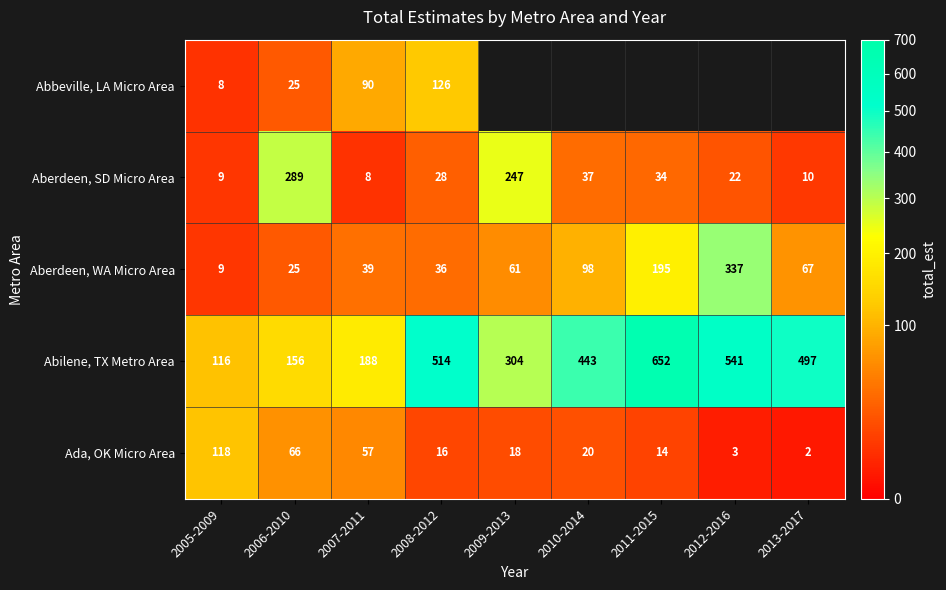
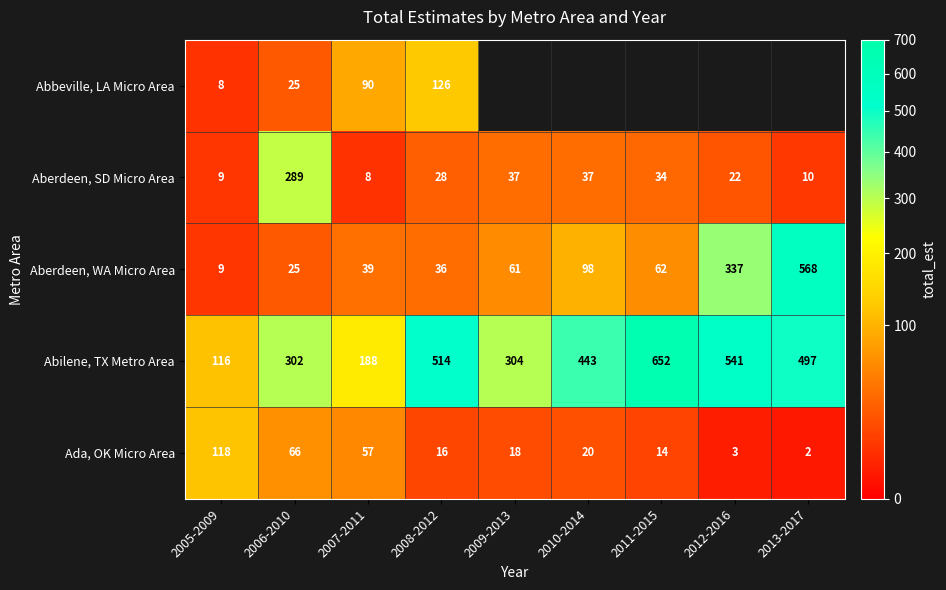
Aberdeen, SD Micro Area, 2009-2013: 247 -> 37
Aberdeen, WA Micro Area, 2011-2015: 195 -> 62
Aberdeen, WA Micro Area, 2013-2017: 67 -> 568
Abilene, TX Metro Area, 2006-2010: 156 -> 302
